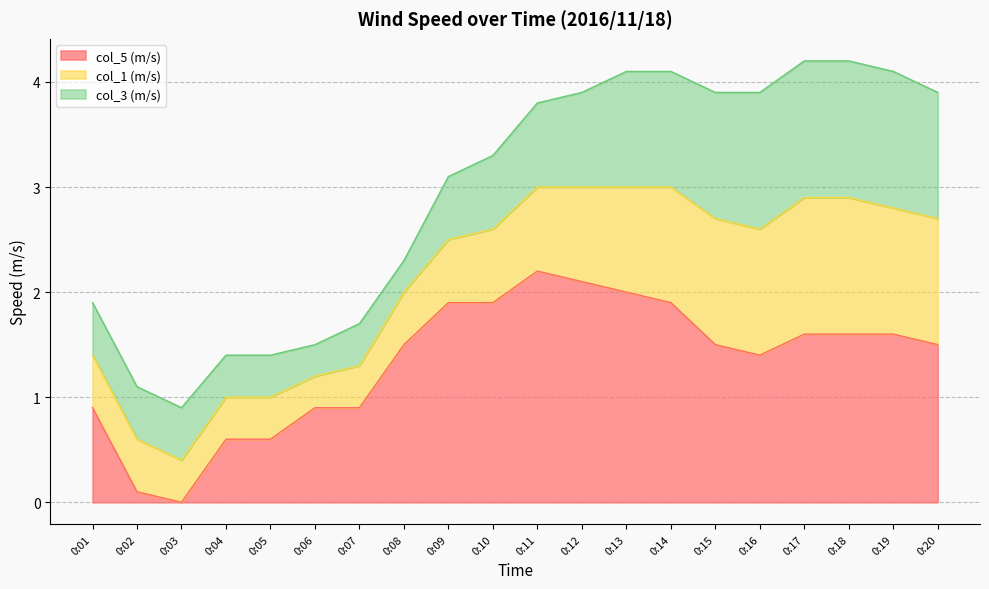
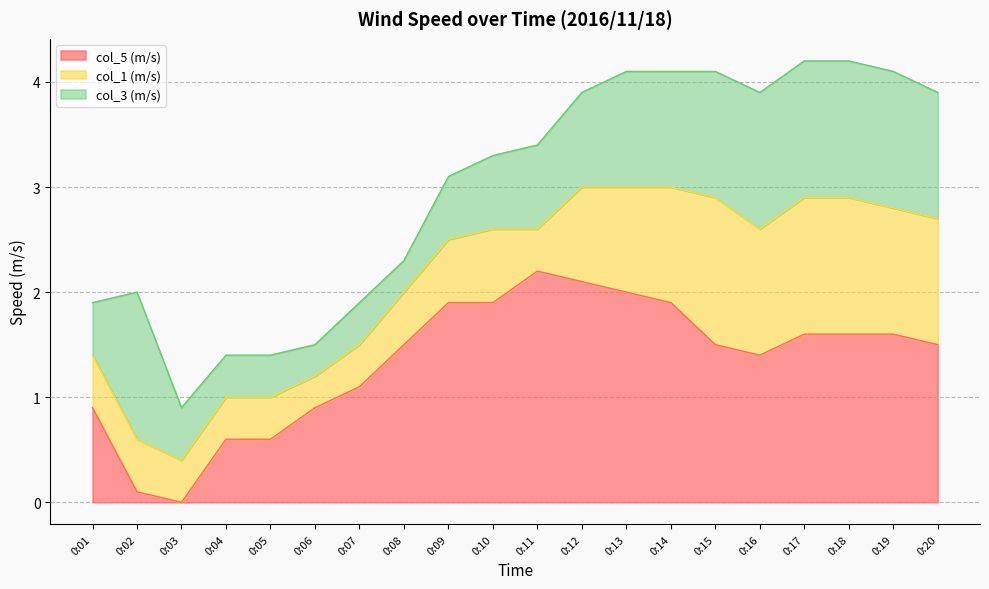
col_3 (m/s), 0:02: 0.5 -> 1.4
col_5 (m/s), 0:07: 0.9 -> 1.1
col_1 (m/s), 0:11: 0.8 -> 0.4
col_1 (m/s), 0:15: 1.2 -> 1.4
